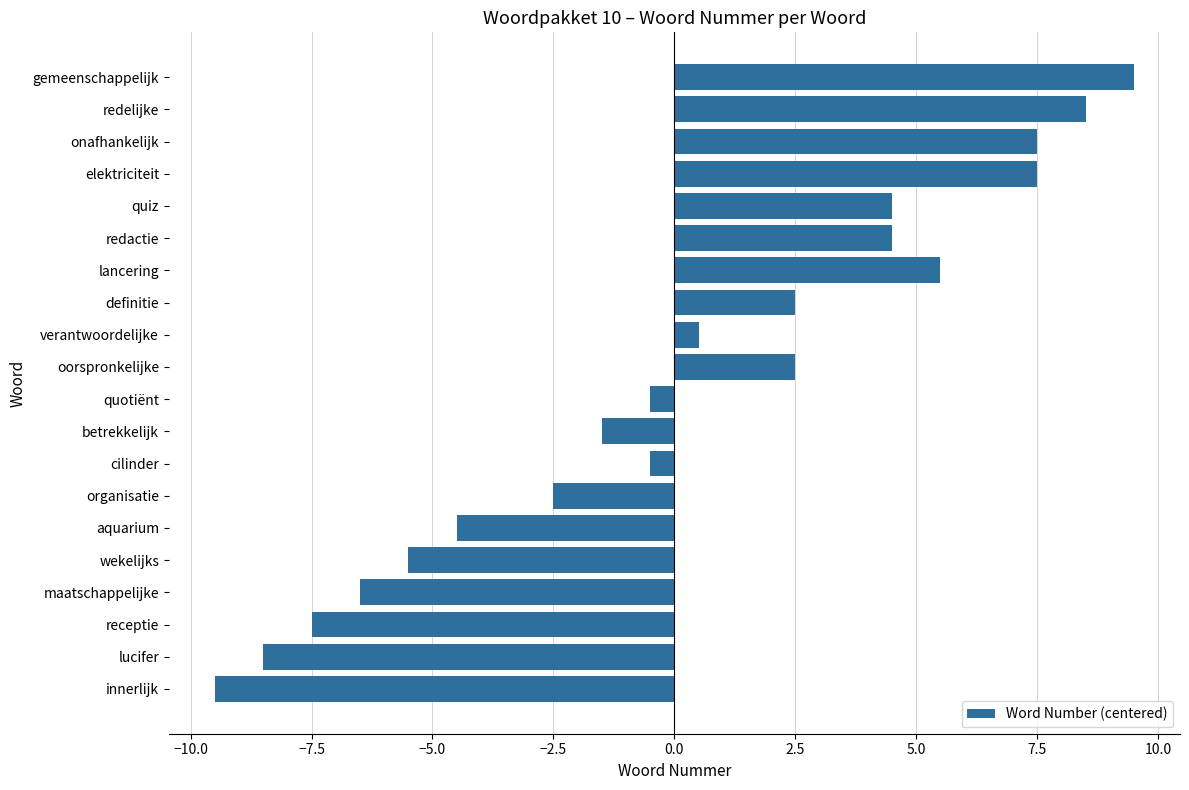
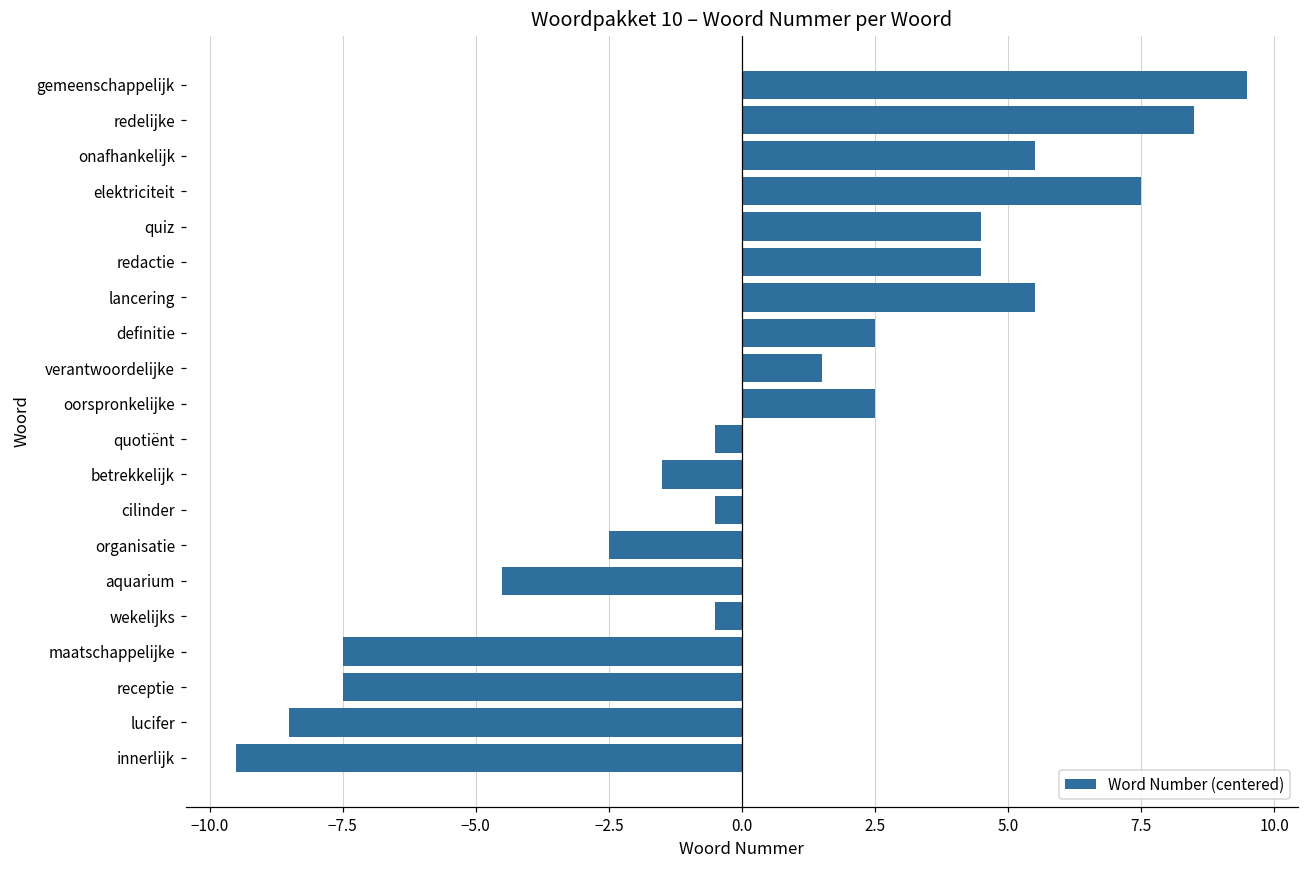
onafhankelijk: 7.5 -> 5.5
verantwoordelijke: 0.5 -> 1.5
wekelijks: -5.5 -> -0.5
maatschappelijke: -6.5 -> -7.5
